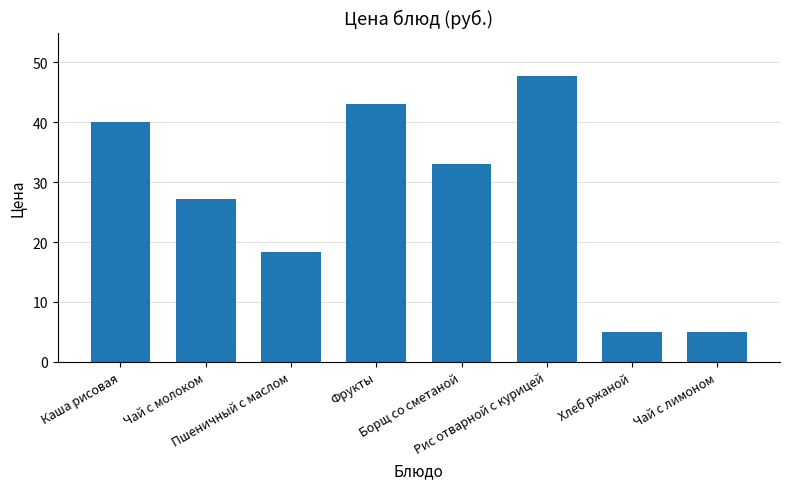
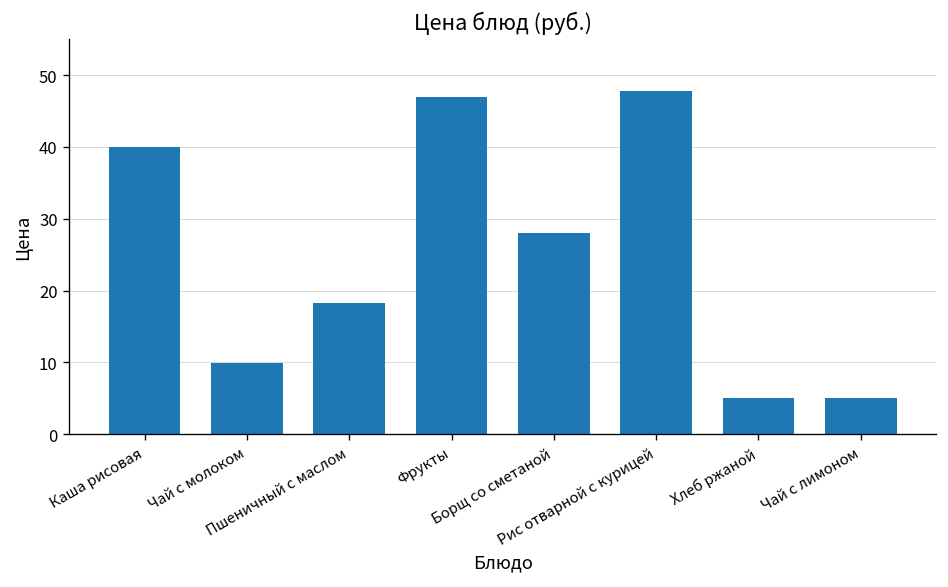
Чай с молоком: 27 -> 10
Фрукты: 43 -> 47
Борщ со сметаной: 33 -> 28
